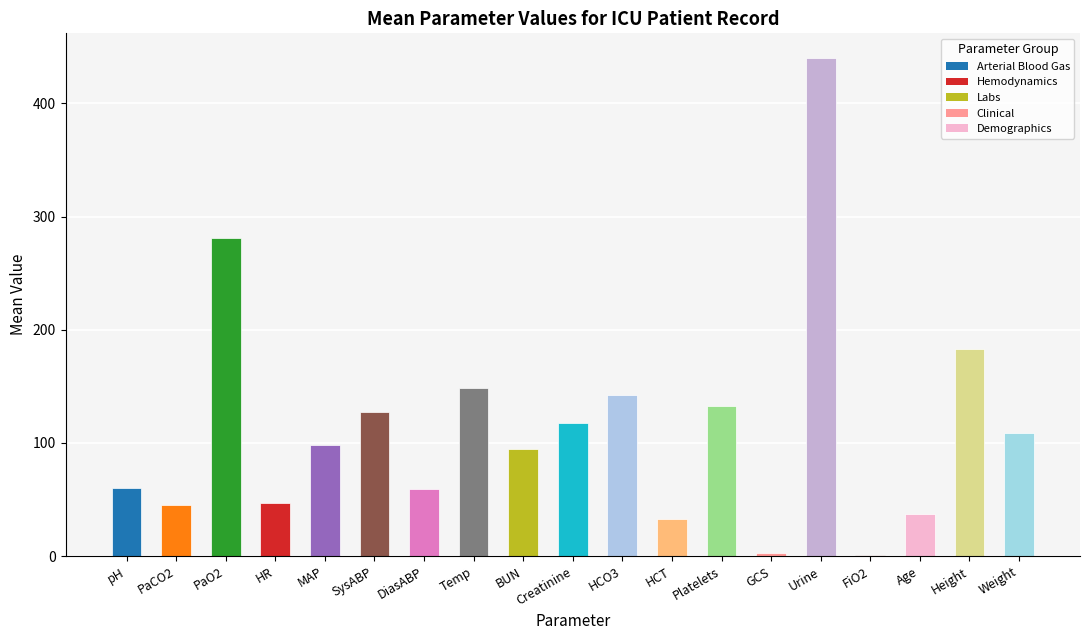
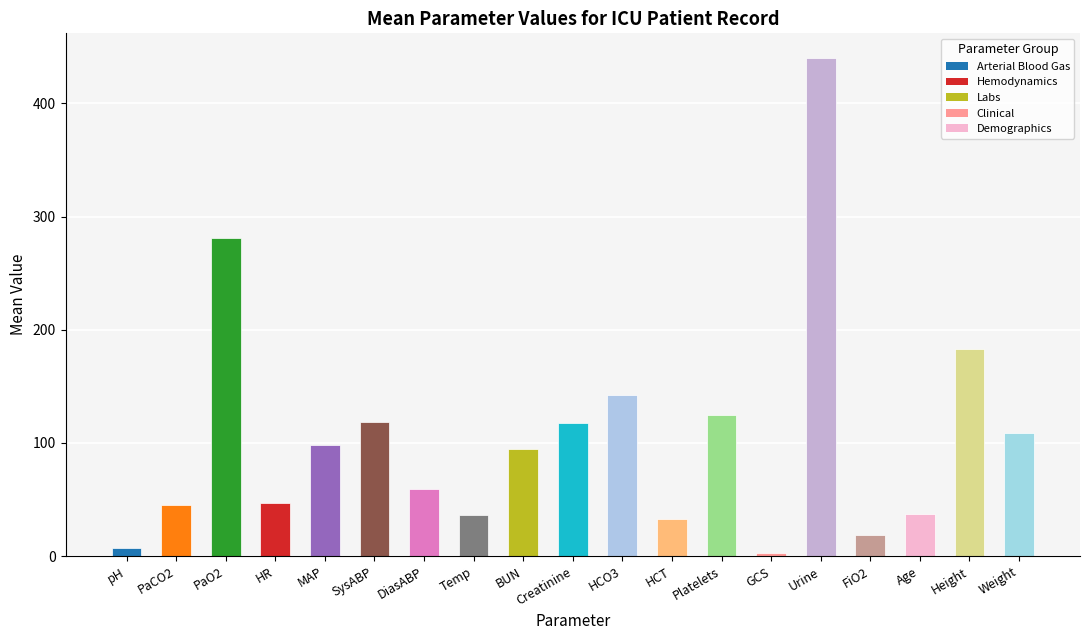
pH: 60 -> 7
SysABP: 127 -> 119
Temp: 148 -> 37
Platelets: 133 -> 125
FiO2: 1 -> 19
